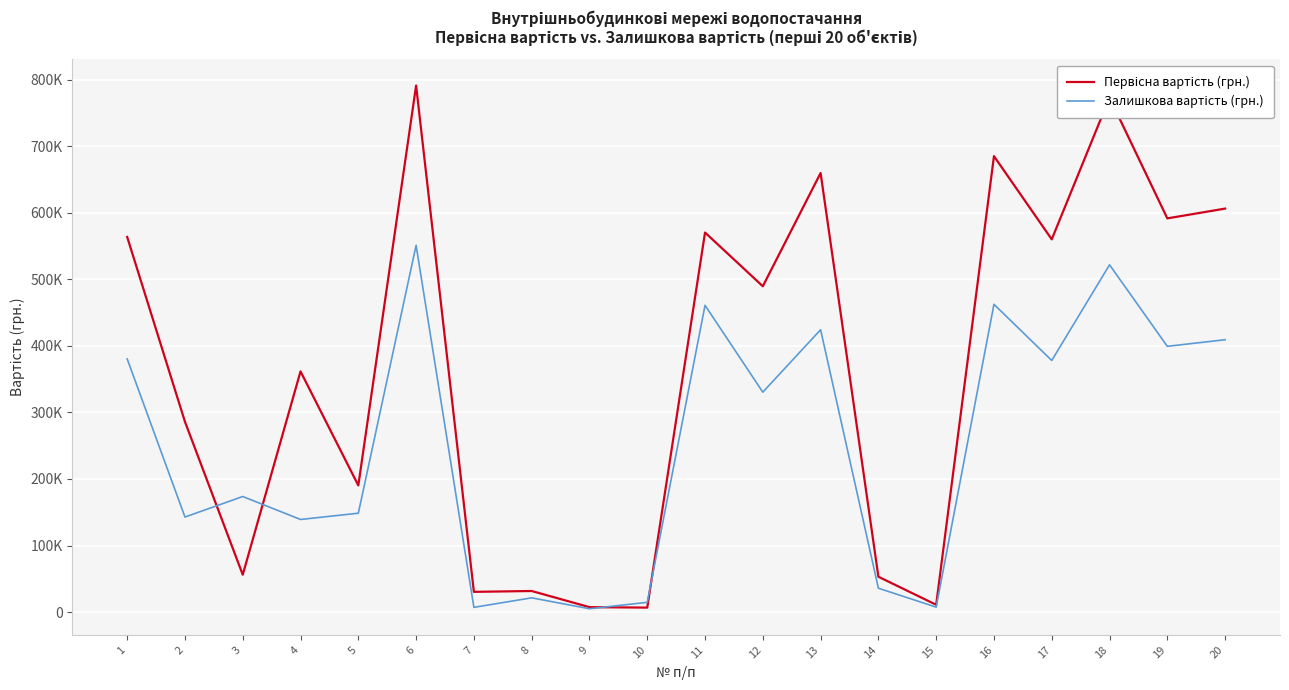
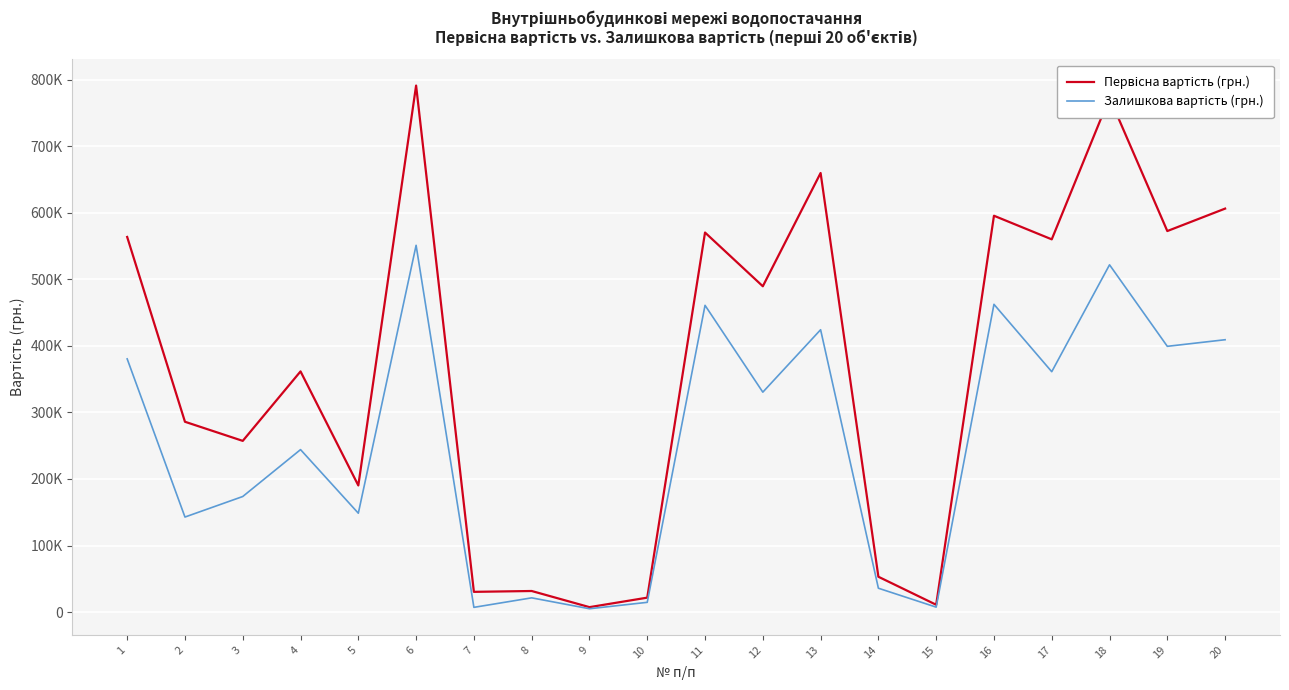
Первісна вартість (грн.), 3: 60000 -> 260000
Залишкова вартість (грн.), 4: 140000 -> 240000
Первісна вартість (грн.), 10: 10000 -> 20000
Первісна вартість (грн.), 16: 690000 -> 600000
Залишкова вартість (грн.), 17: 380000 -> 360000
Первісна вартість (грн.), 19: 590000 -> 570000
